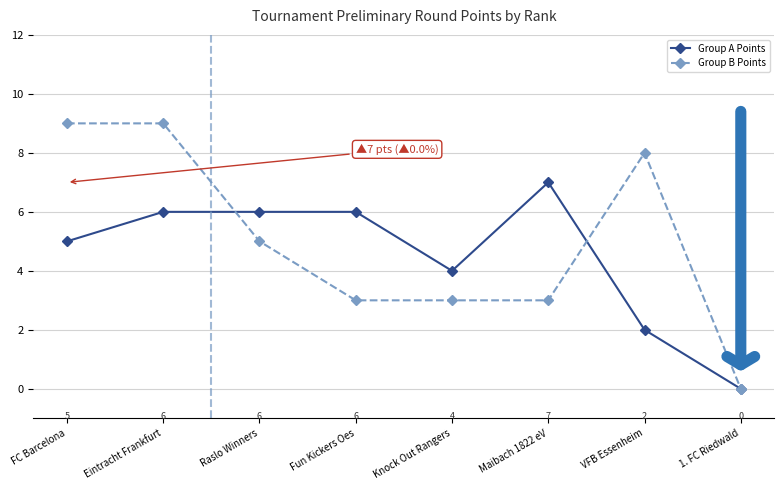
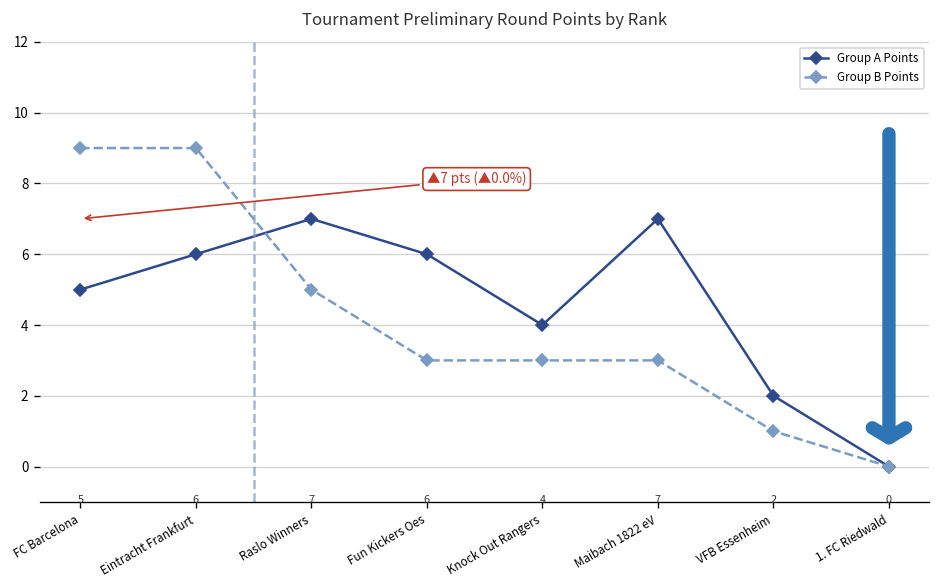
Group A Points, Raslo Winners: 6 -> 7
Group B Points, VFB Essenheim: 8 -> 1
